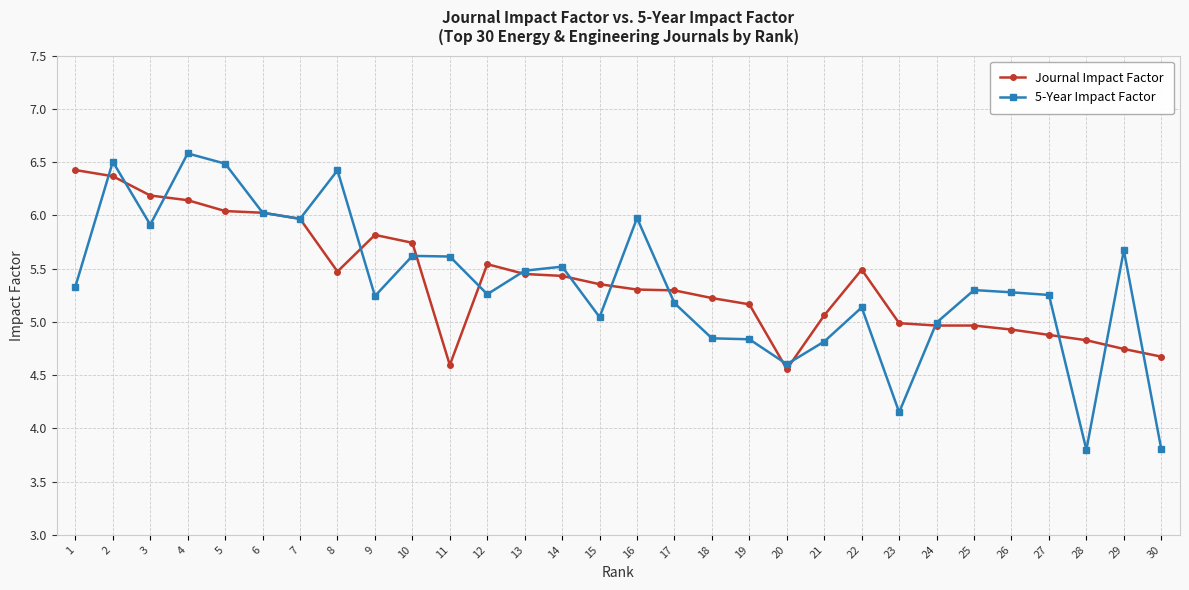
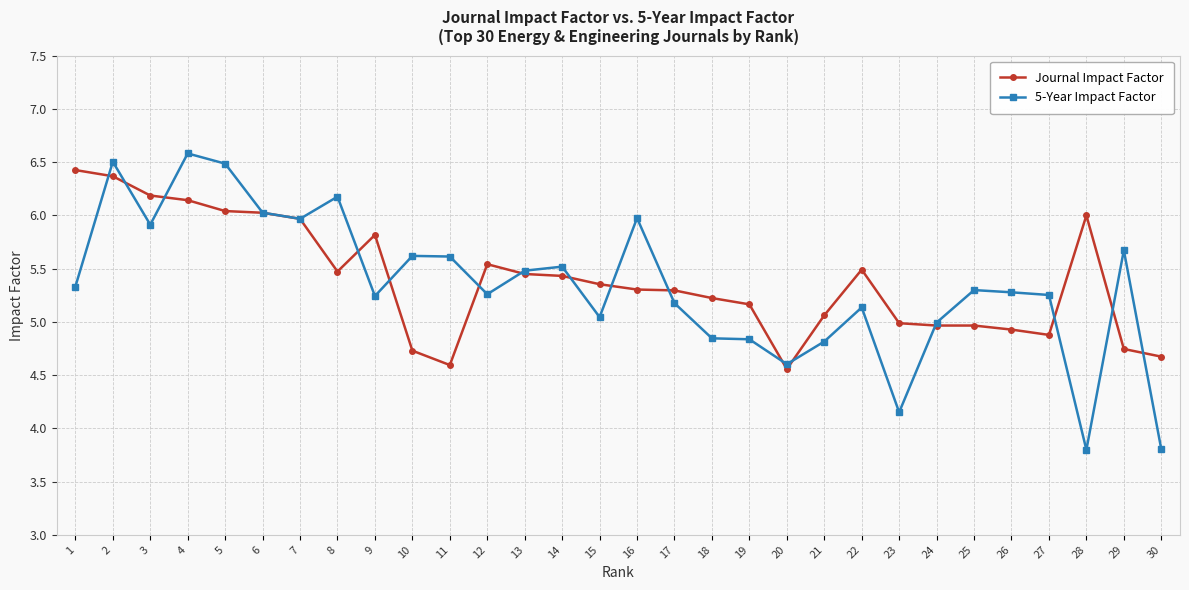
5-Year Impact Factor, 8: 6.42 -> 6.18
Journal Impact Factor, 10: 5.74 -> 4.73
Journal Impact Factor, 28: 4.83 -> 6.00
